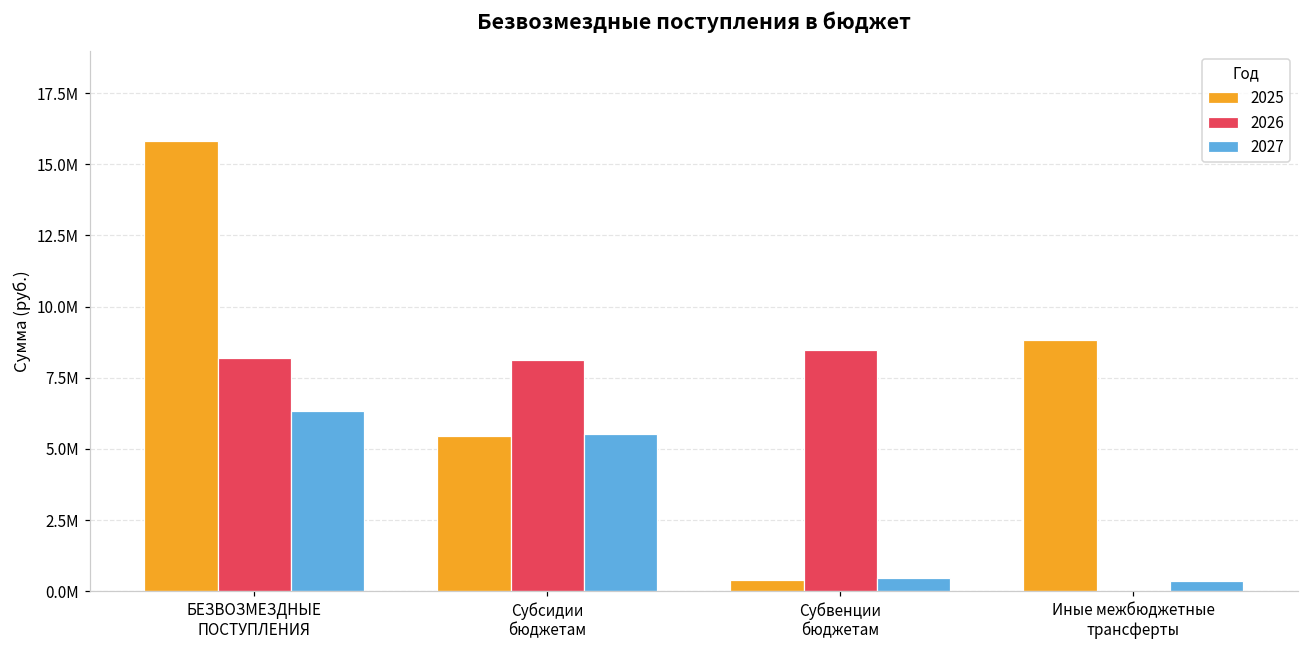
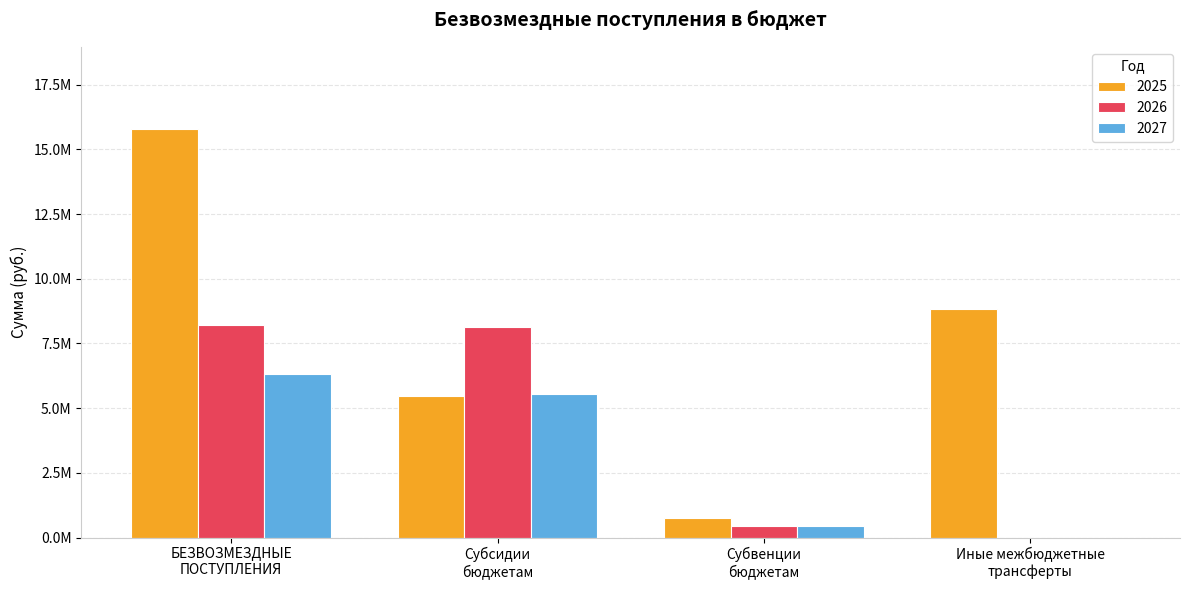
2025, Субвенции бюджетам: 400000 -> 800000
2026, Субвенции бюджетам: 8500000 -> 400000
2027, Иные межбюджетные трансферты: 400000 -> 0
